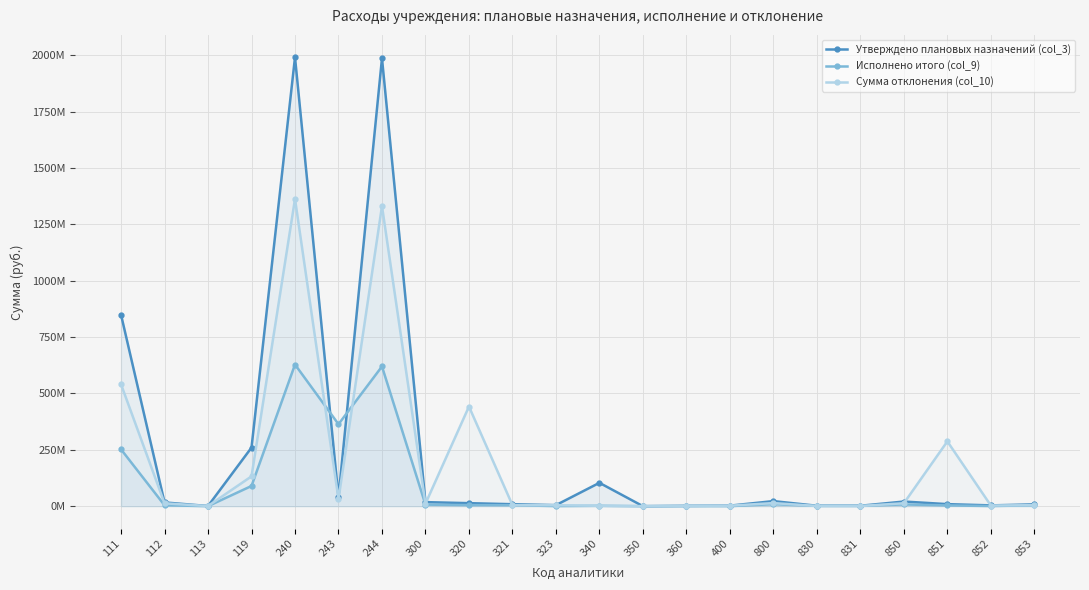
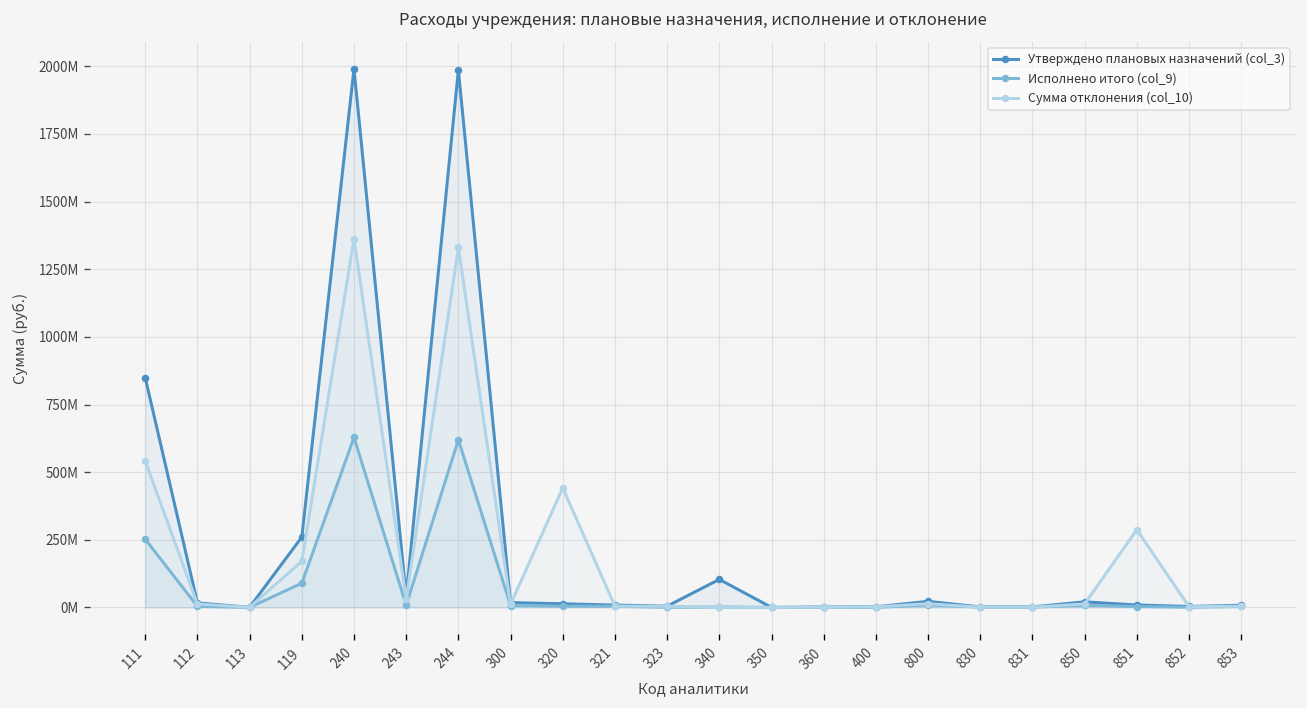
Сумма отклонения (col_10), 119: 130000000 -> 170000000
Исполнено итого (col_9), 243: 360000000 -> 10000000
